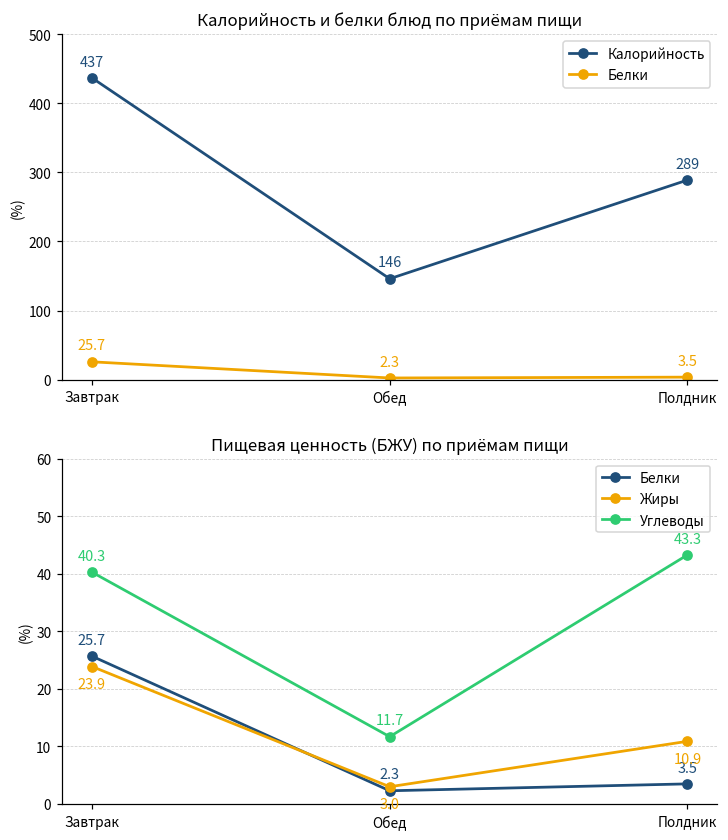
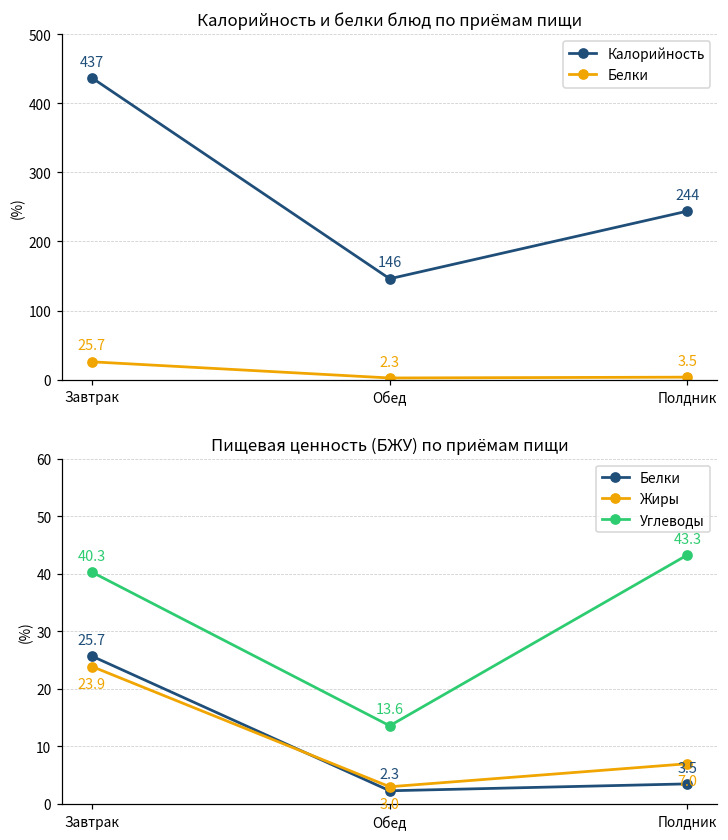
Калорийность и белки блюд по приёмам пищи, Калорийность, Полдник: 289 -> 244
Пищевая ценность (БЖУ) по приёмам пищи, Углеводы, Обед: 11.7 -> 13.6
Пищевая ценность (БЖУ) по приёмам пищи, Жиры, Полдник: 10.9 -> 7.0
